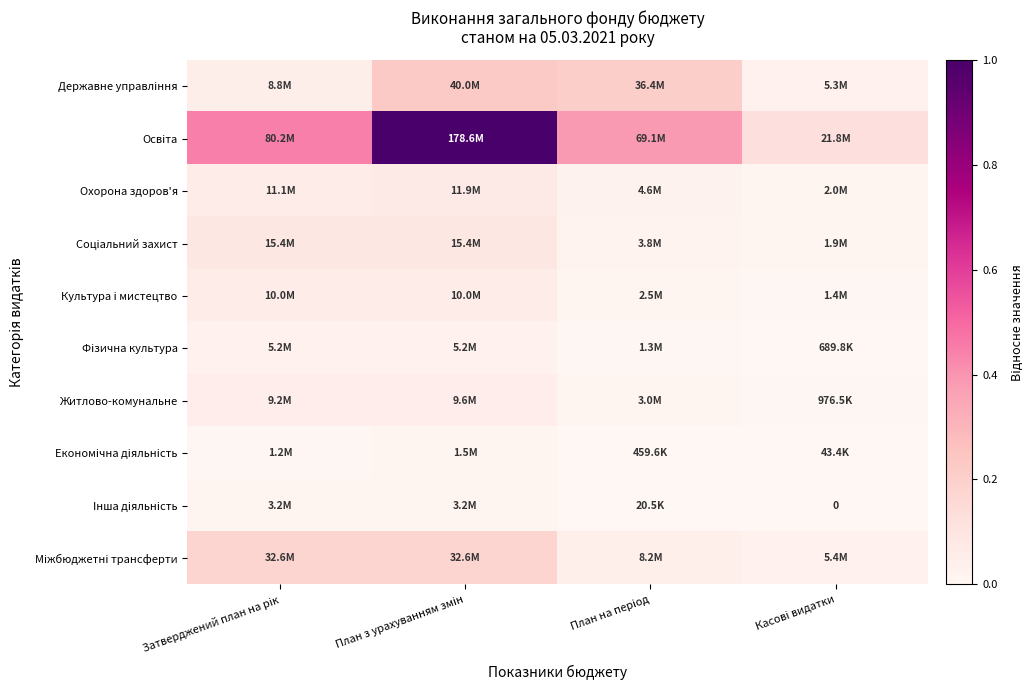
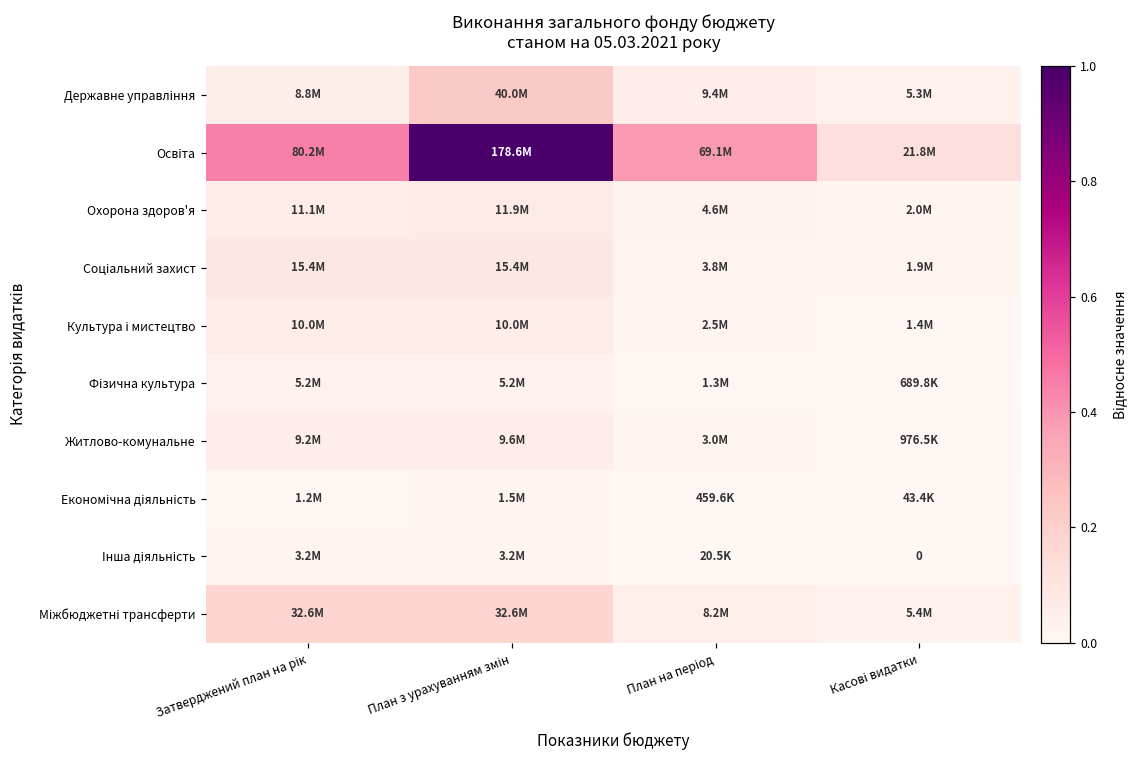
Державне управління, План на період: 36.4M -> 9.4M
